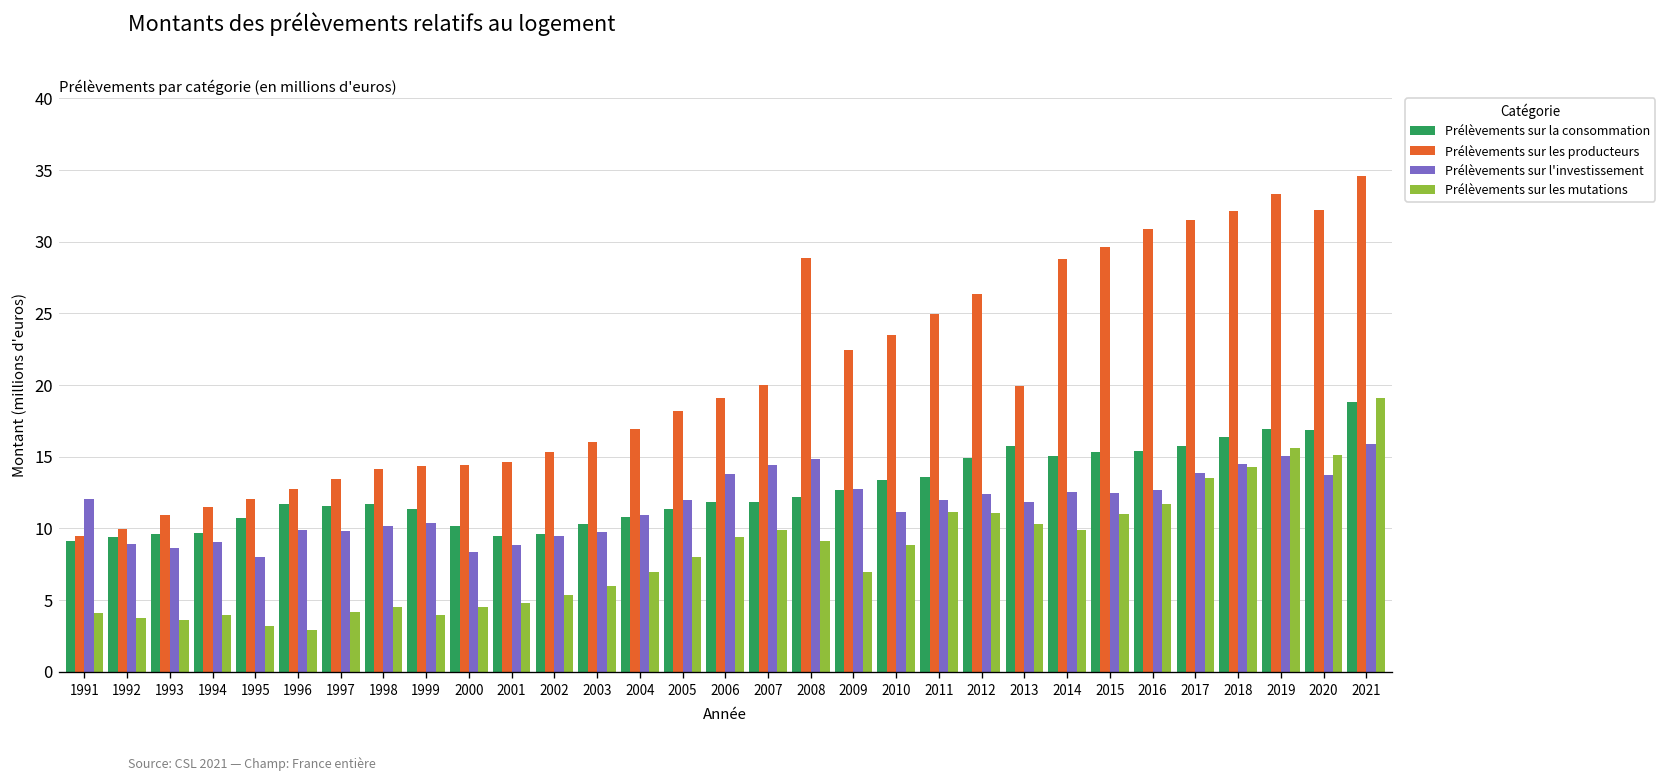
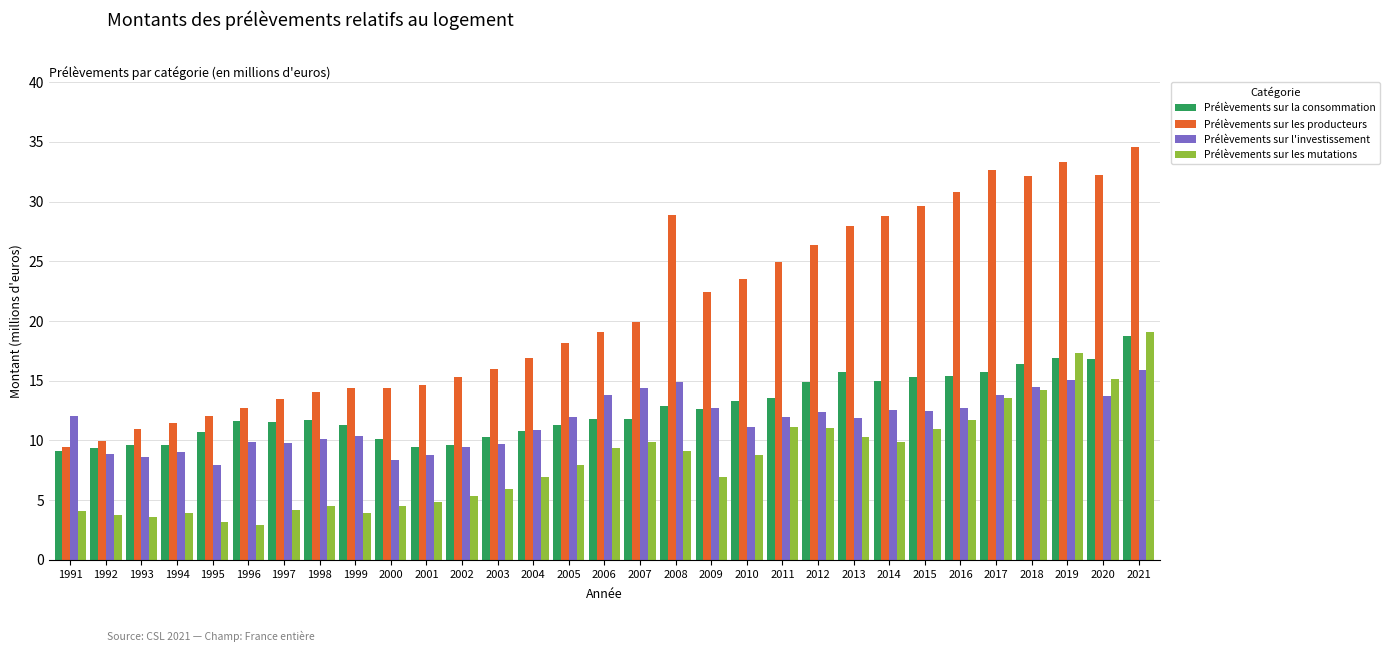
Prélèvements sur la consommation, 2008: 12.2 -> 12.9
Prélèvements sur les producteurs, 2013: 20.0 -> 28.0
Prélèvements sur les producteurs, 2017: 31.5 -> 32.7
Prélèvements sur les mutations, 2019: 15.6 -> 17.3
